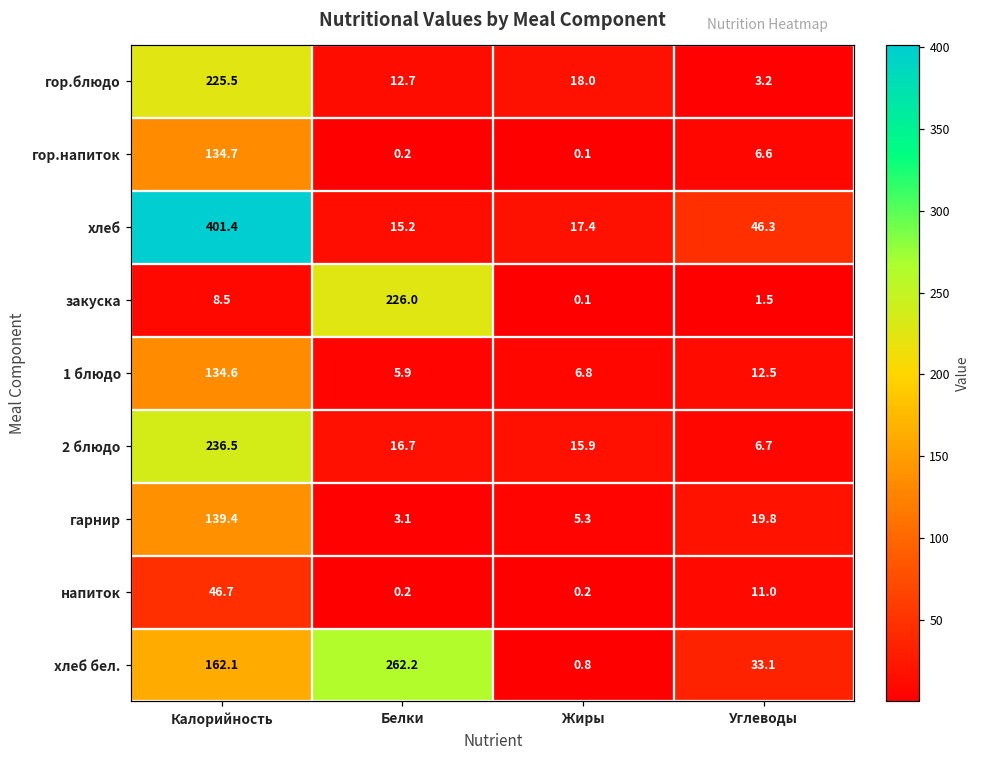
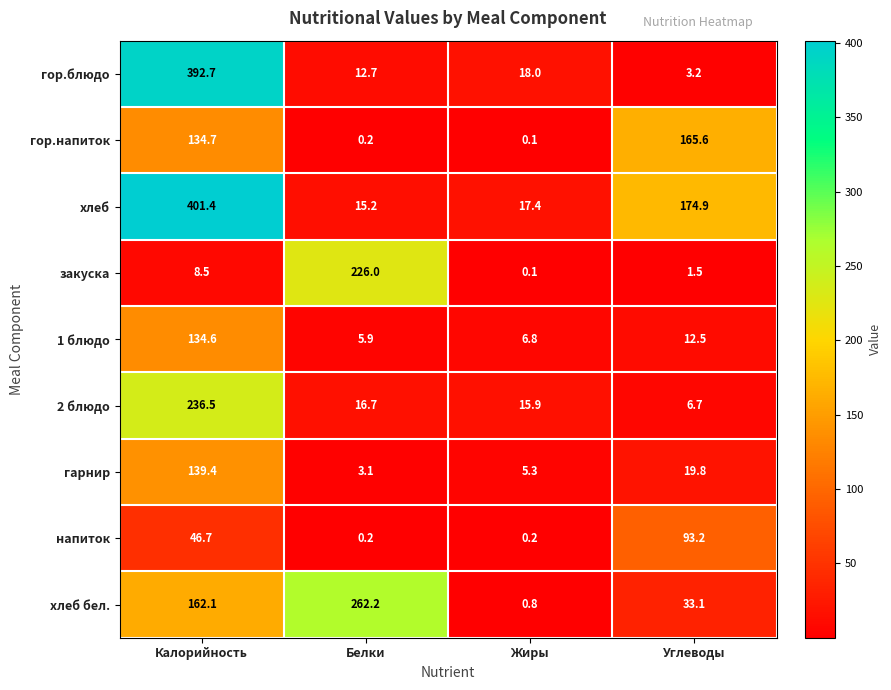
гор.блюдо, Калорийность: 225.5 -> 392.7
гор.напиток, Углеводы: 6.6 -> 165.6
хлеб, Углеводы: 46.3 -> 174.9
напиток, Углеводы: 11.0 -> 93.2
